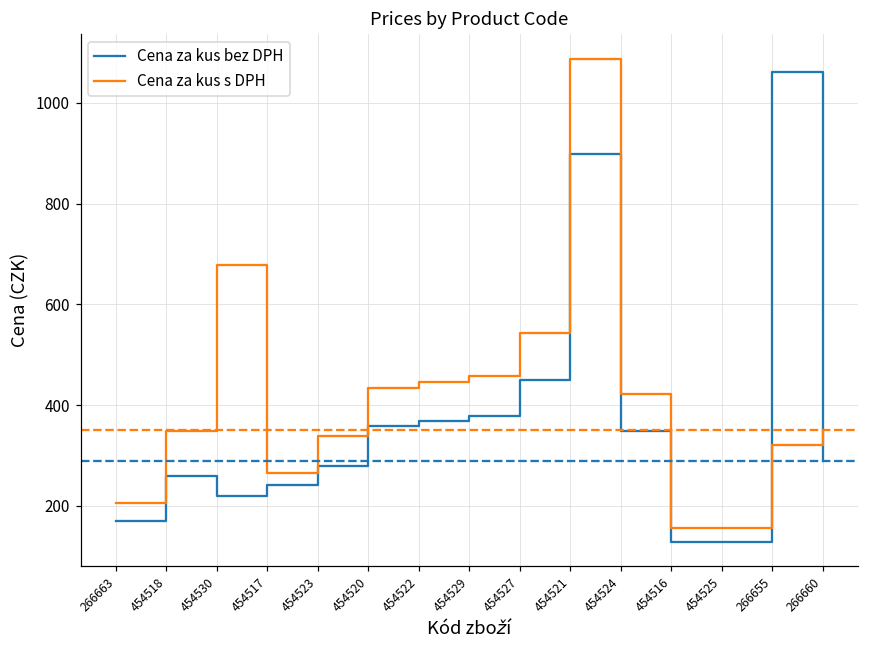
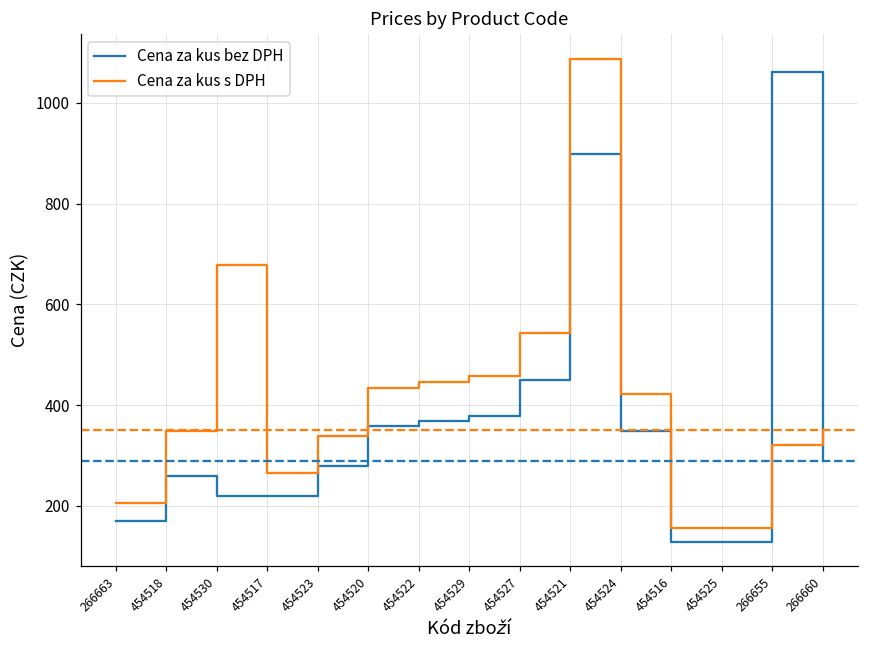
Cena za kus bez DPH, 454517: 240 -> 220
